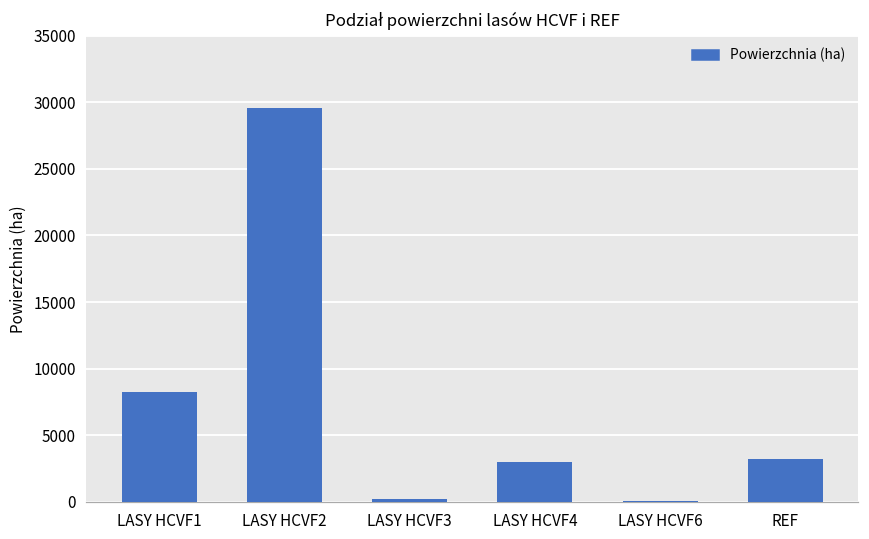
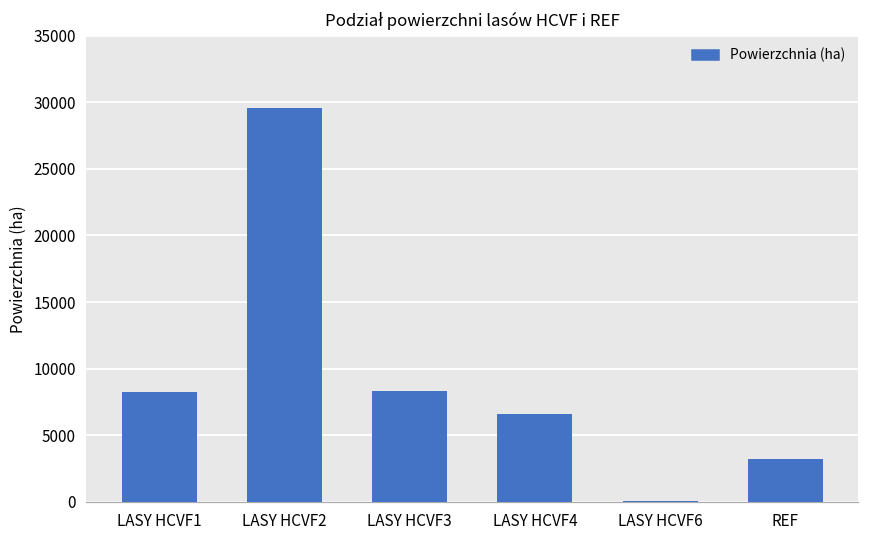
LASY HCVF3: 200 -> 8300
LASY HCVF4: 3000 -> 6600
